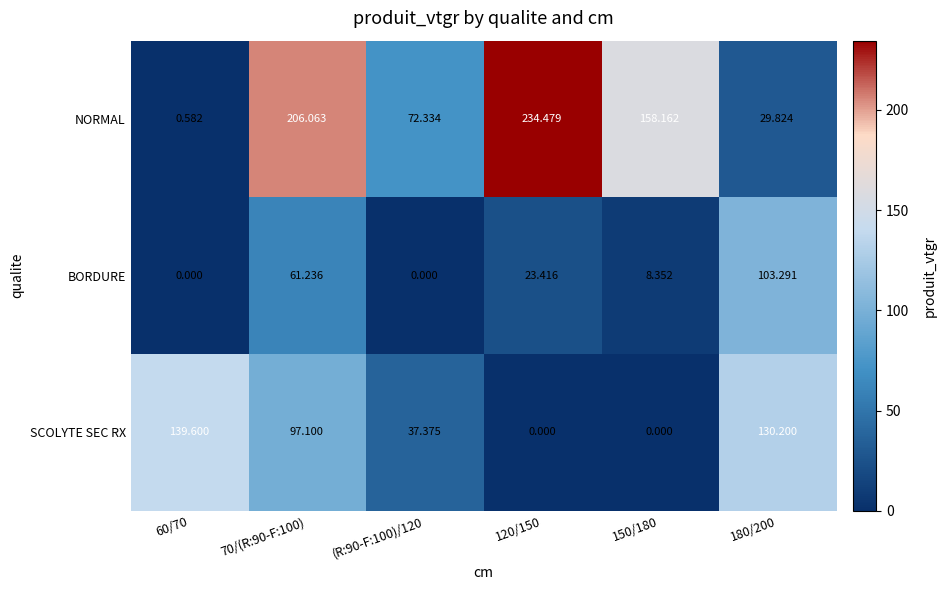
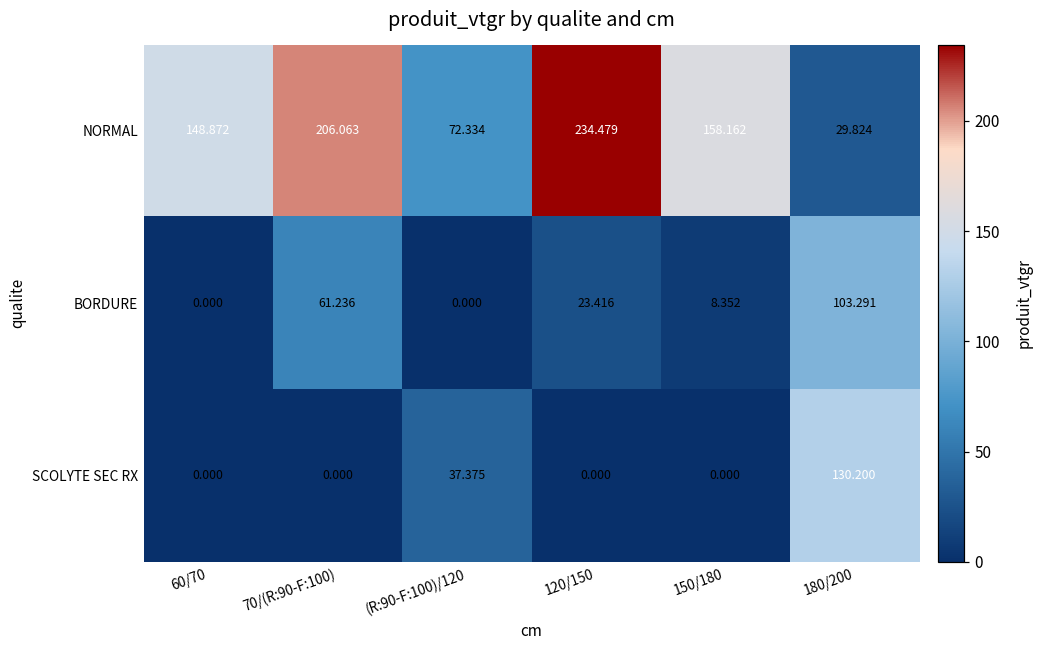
NORMAL, 60/70: 0.582 -> 148.872
SCOLYTE SEC RX, 60/70: 139.600 -> 0.000
SCOLYTE SEC RX, 70/(R:90-F:100): 97.100 -> 0.000
